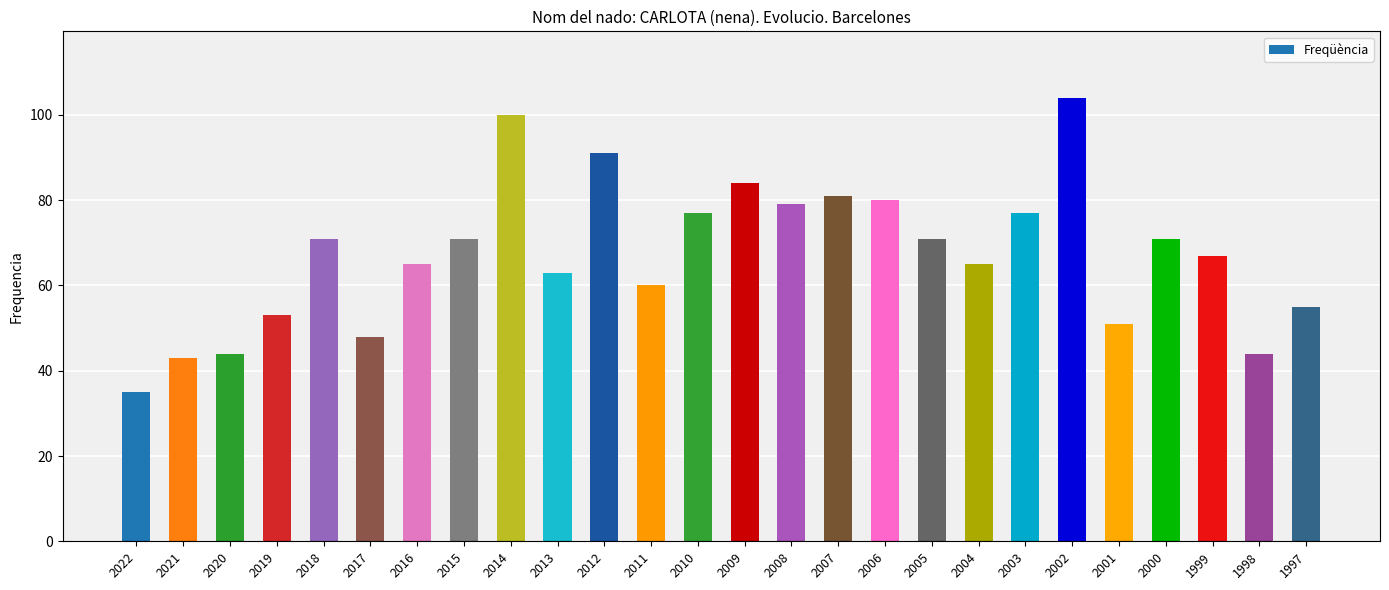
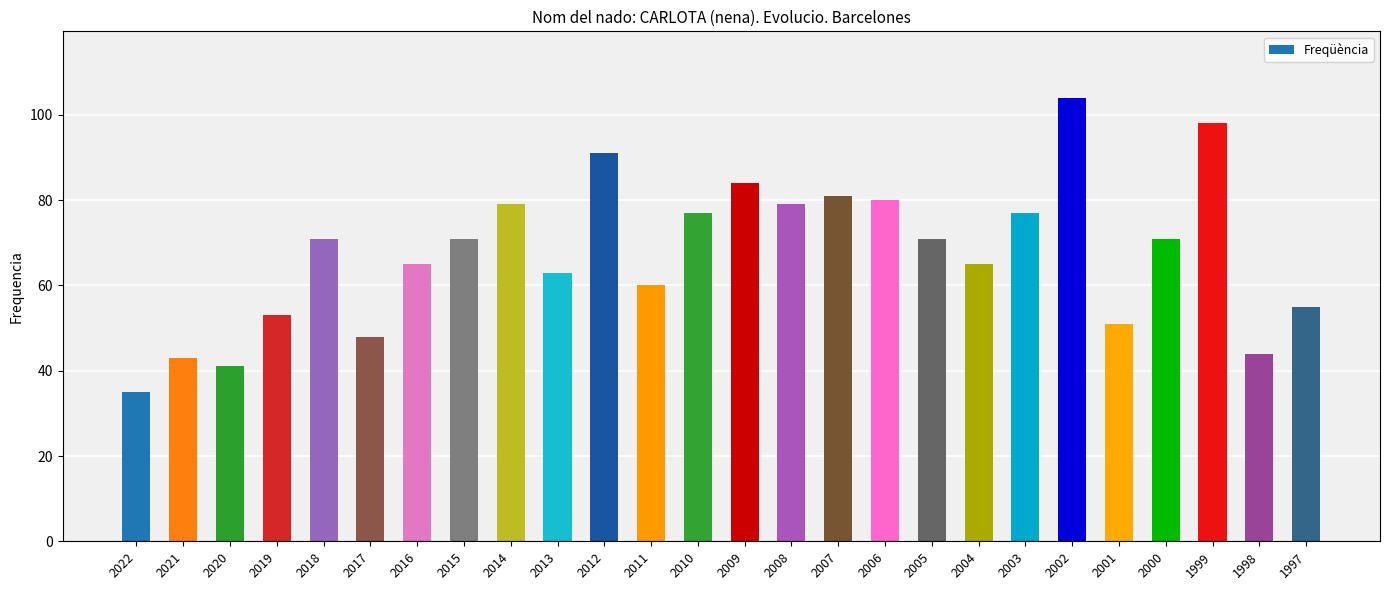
2020: 44 -> 41
2014: 100 -> 79
1999: 67 -> 98
